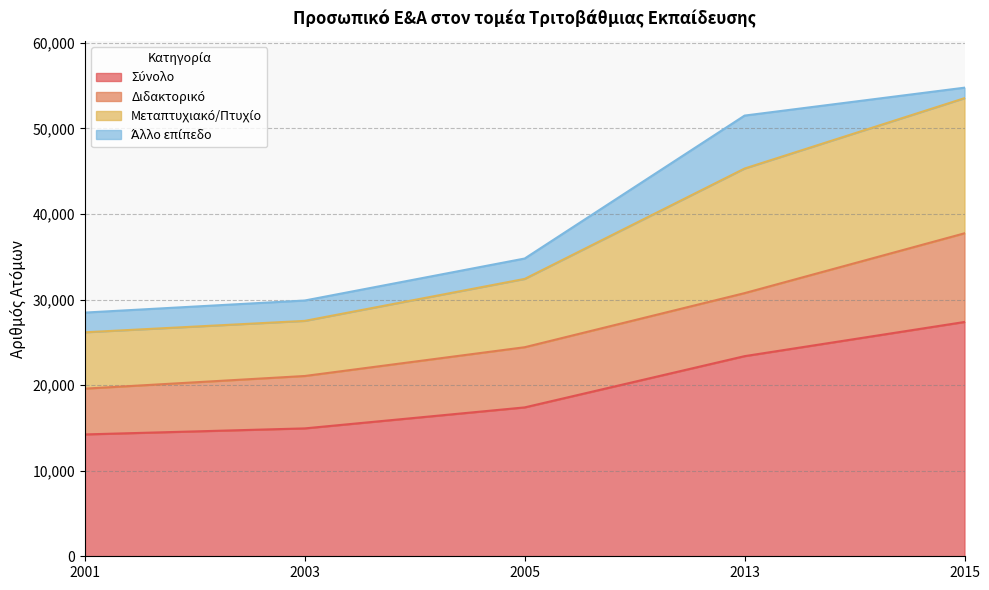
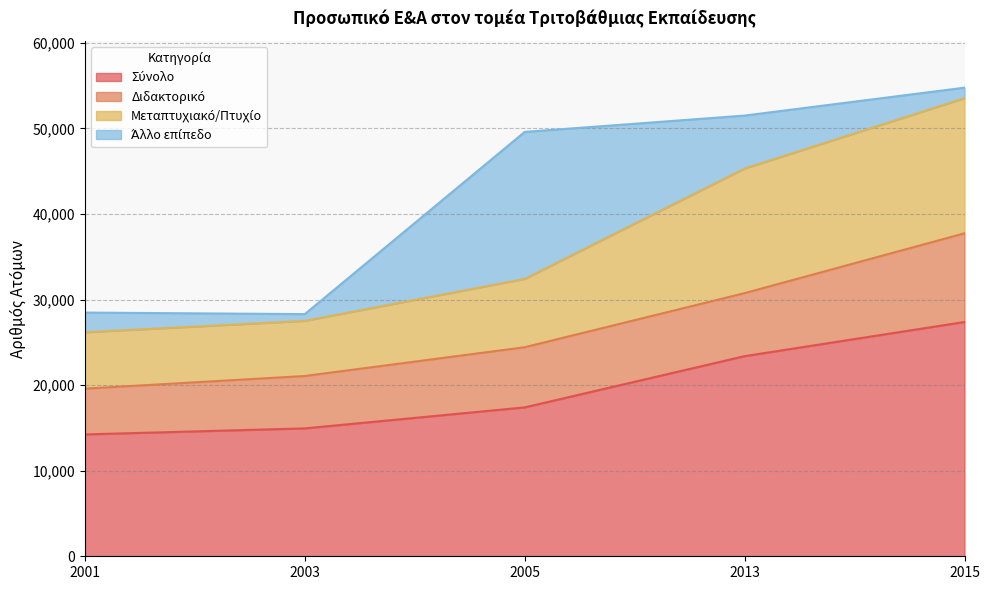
Άλλο επίπεδο, 2003: 2,000 -> 1,000
Άλλο επίπεδο, 2005: 2,000 -> 17,000
